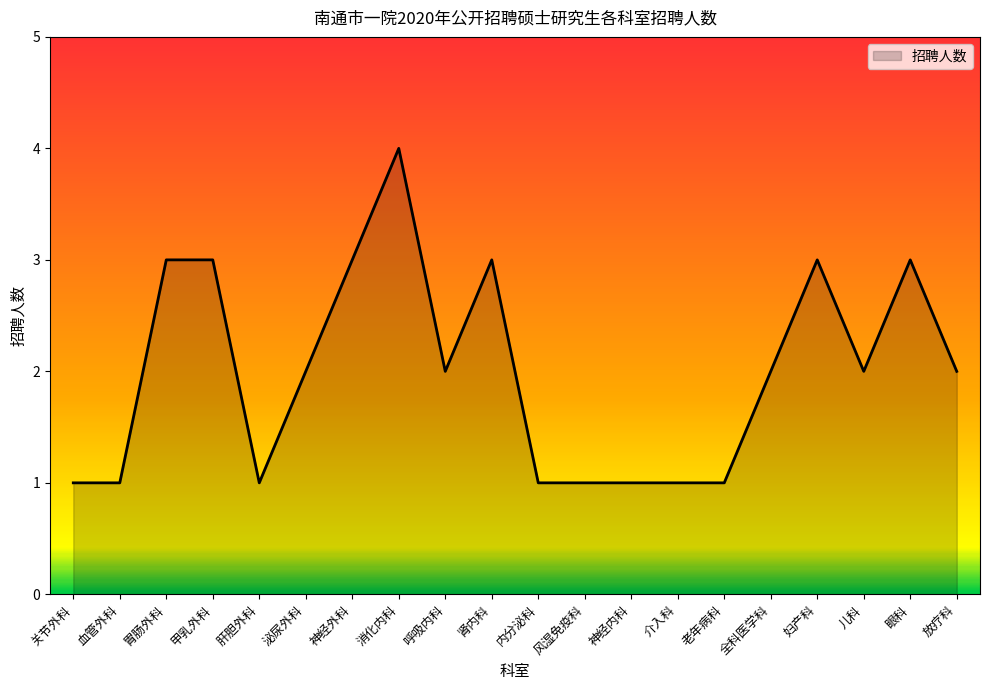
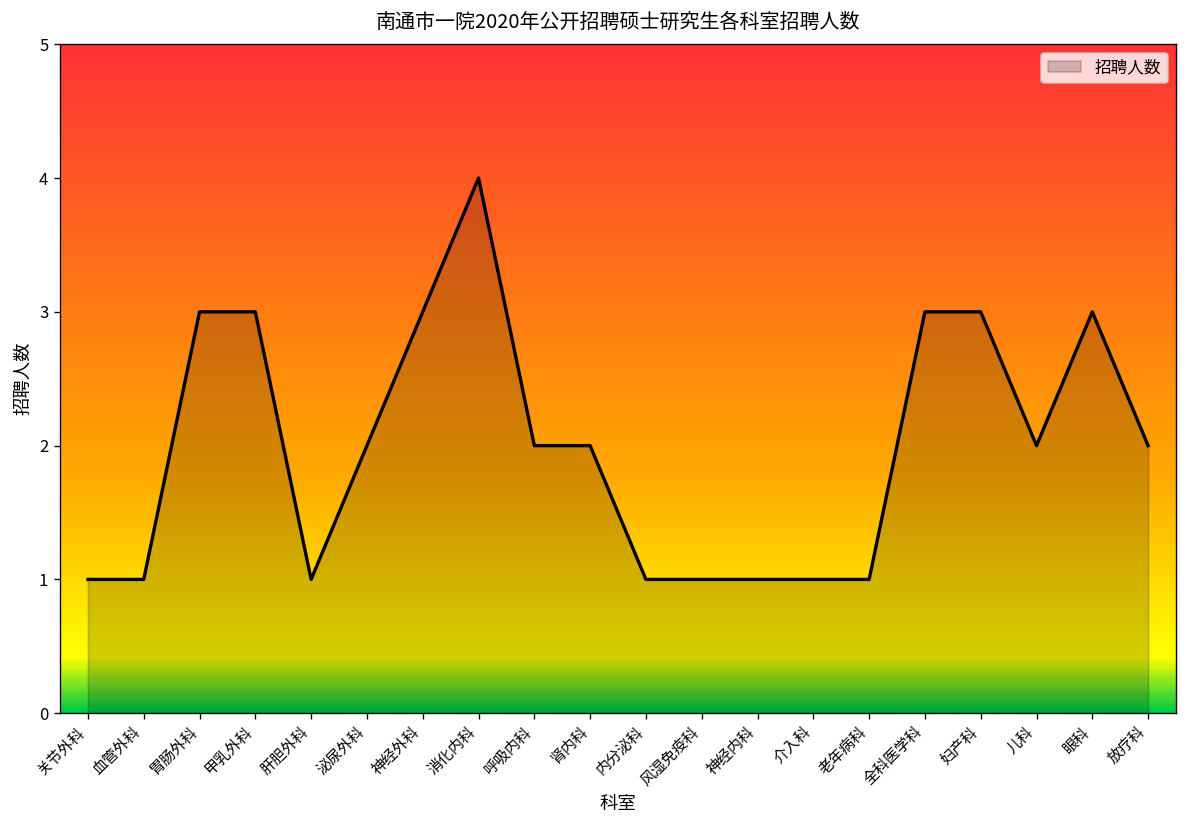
肾内科: 3 -> 2
全科医学科: 2 -> 3
